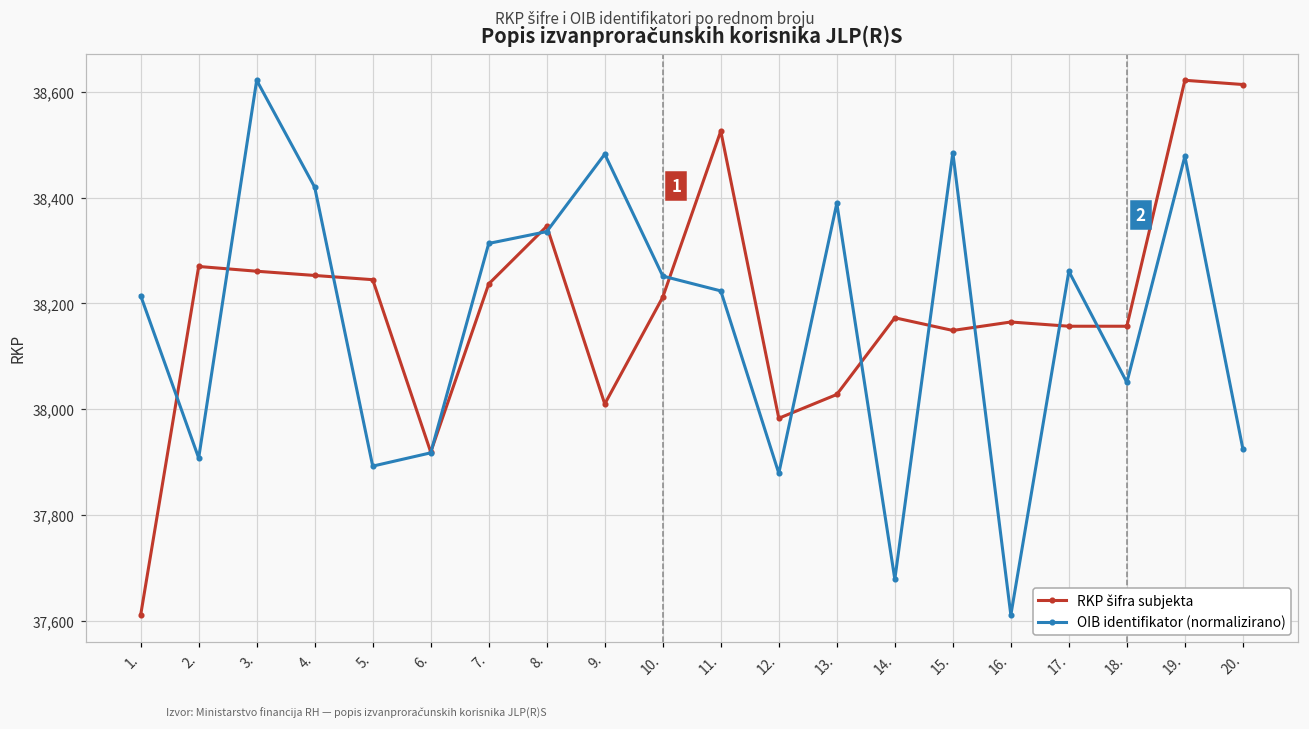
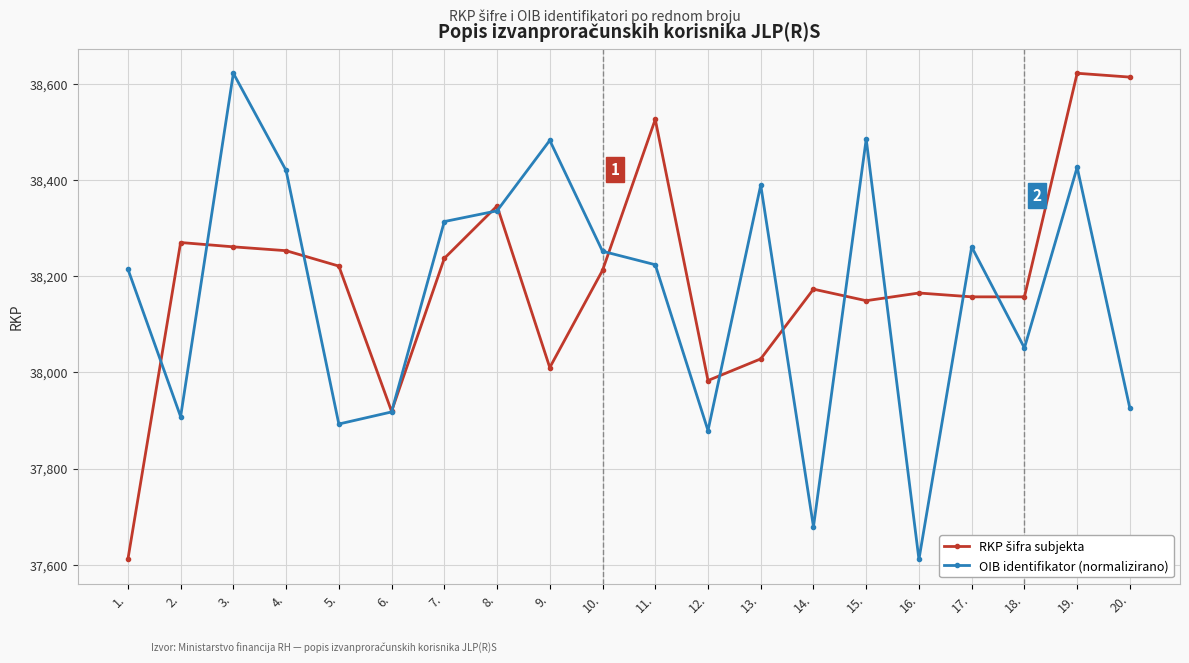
RKP šifra subjekta, 5.: 38,250 -> 38,220
OIB identifikator (normalizirano), 19.: 38,480 -> 38,430
